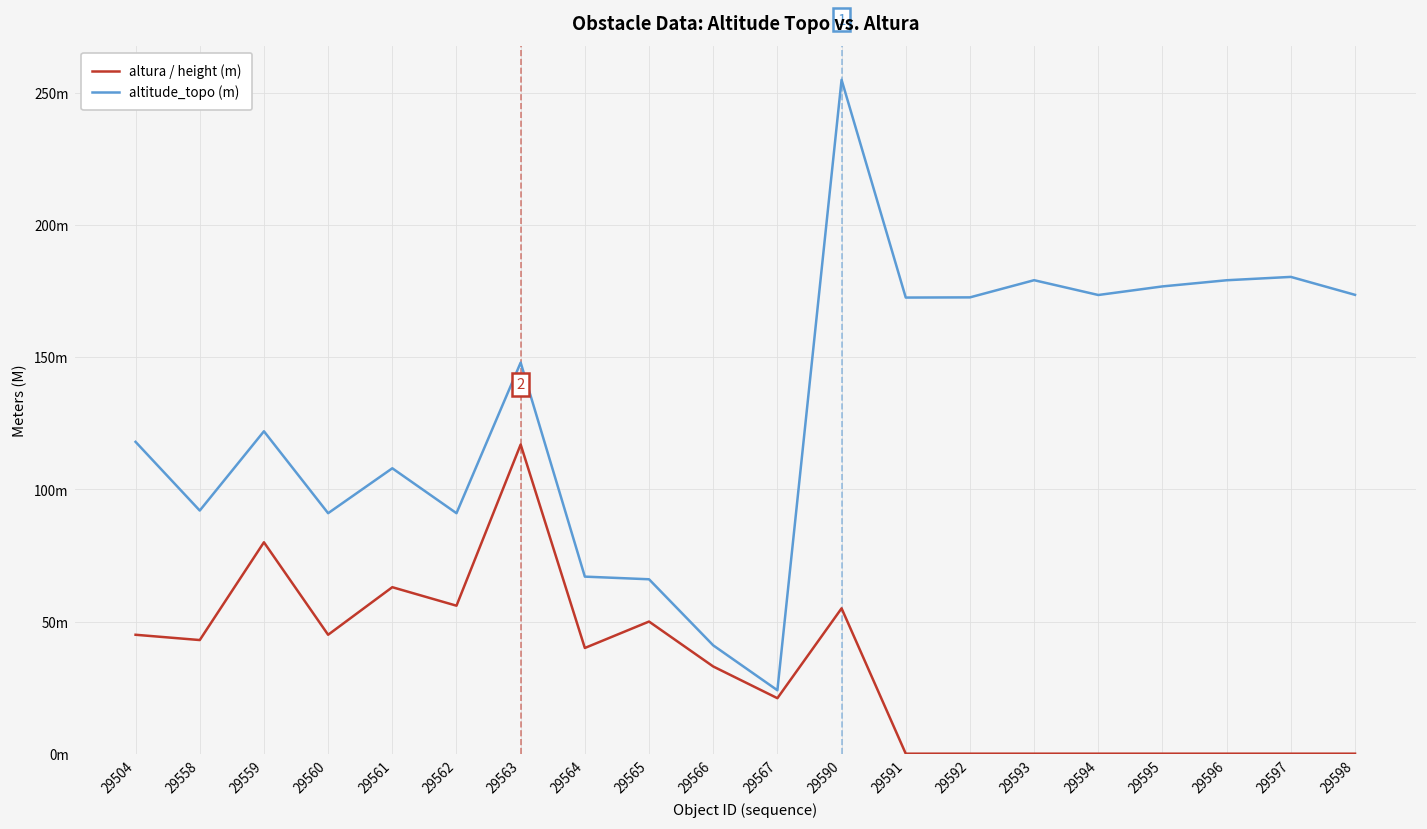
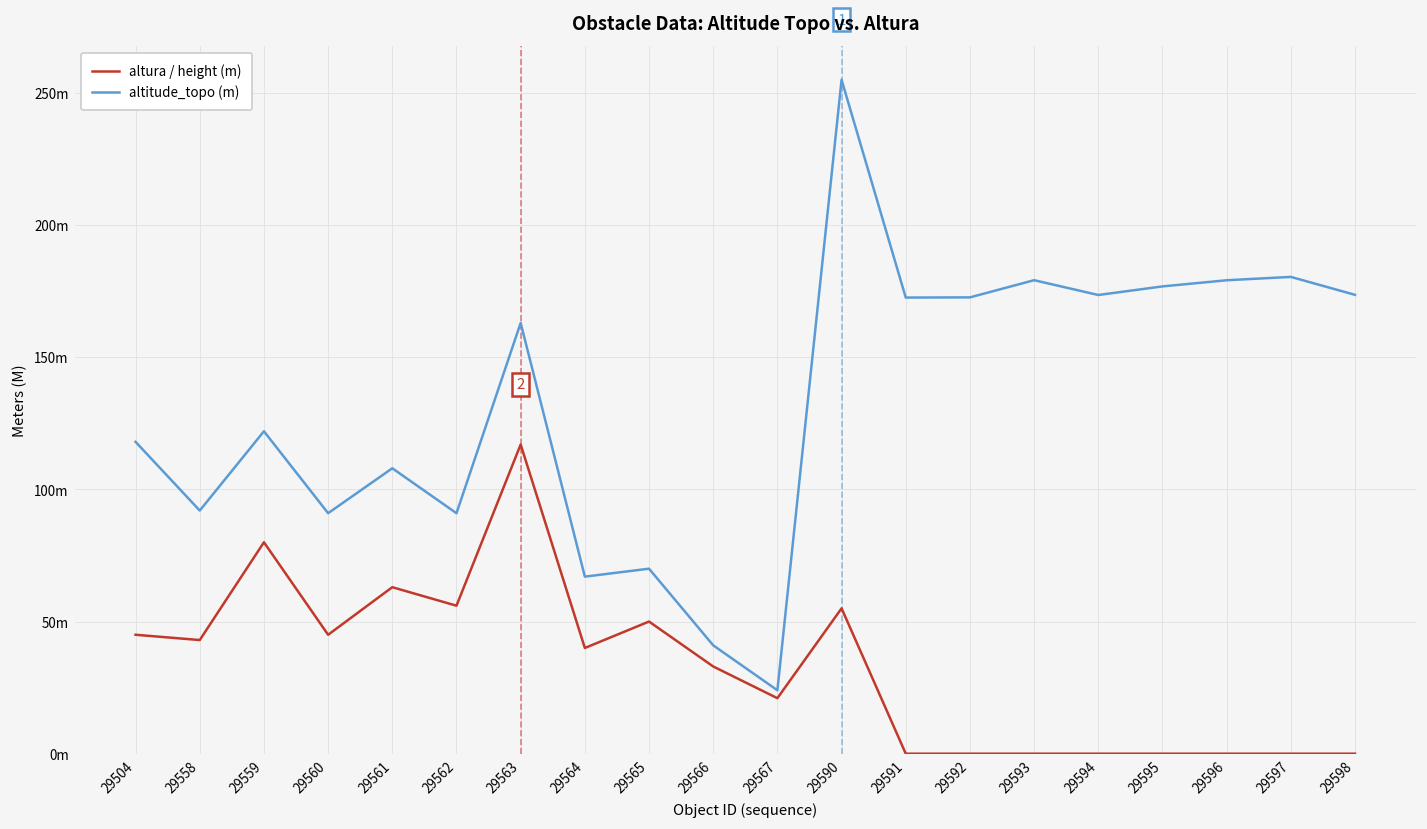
altitude_topo (m), 29563: 148m -> 163m
altitude_topo (m), 29565: 66m -> 70m
